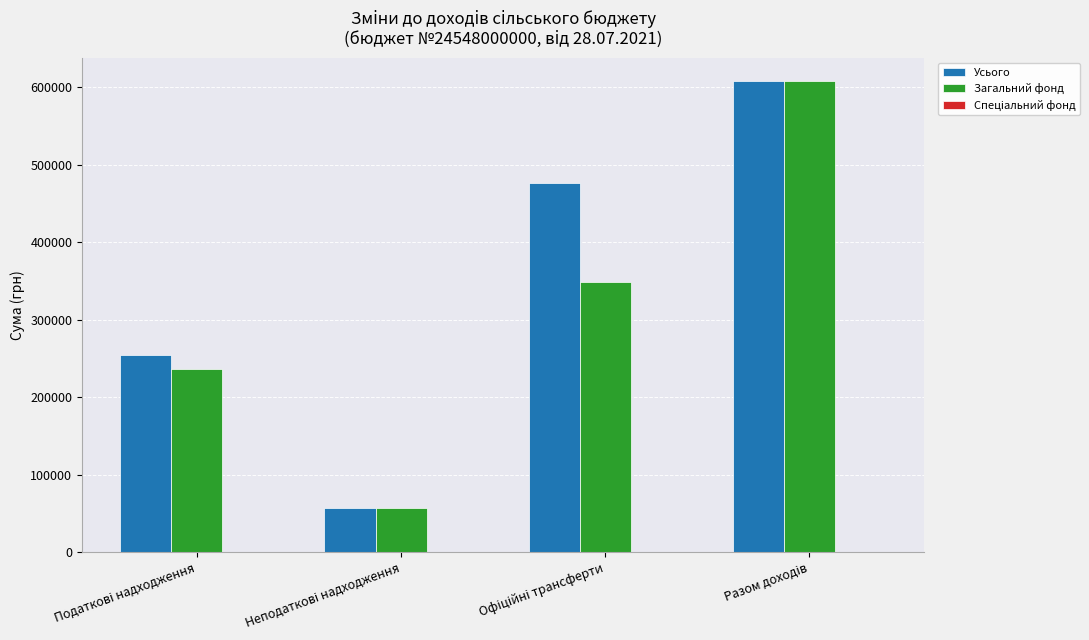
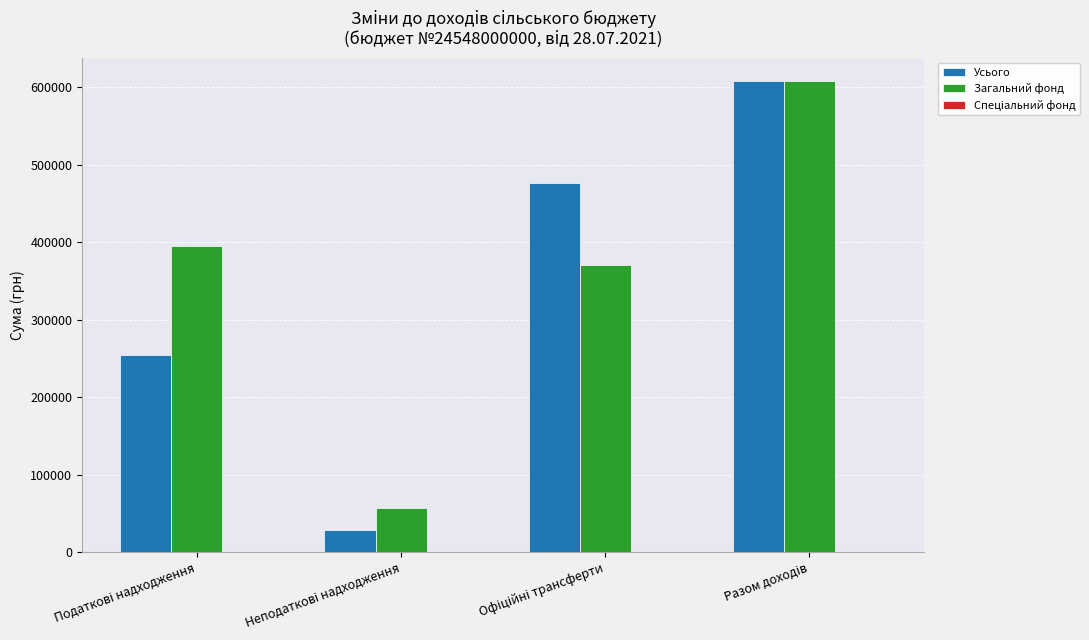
Загальний фонд, Податкові надходження: 240000 -> 390000
Усього, Неподаткові надходження: 60000 -> 30000
Загальний фонд, Офіційні трансферти: 350000 -> 370000
